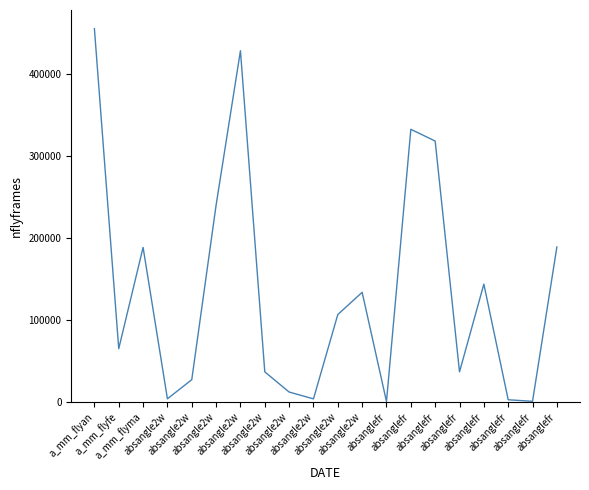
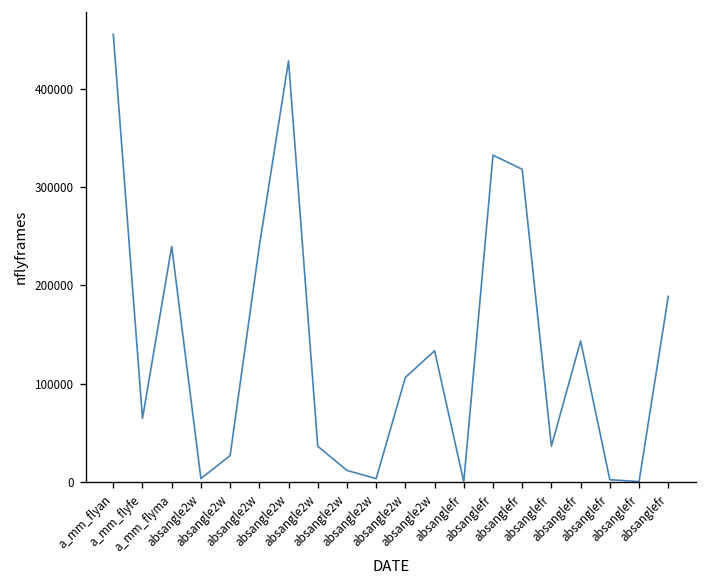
a_mm_flyma: 190000 -> 240000
